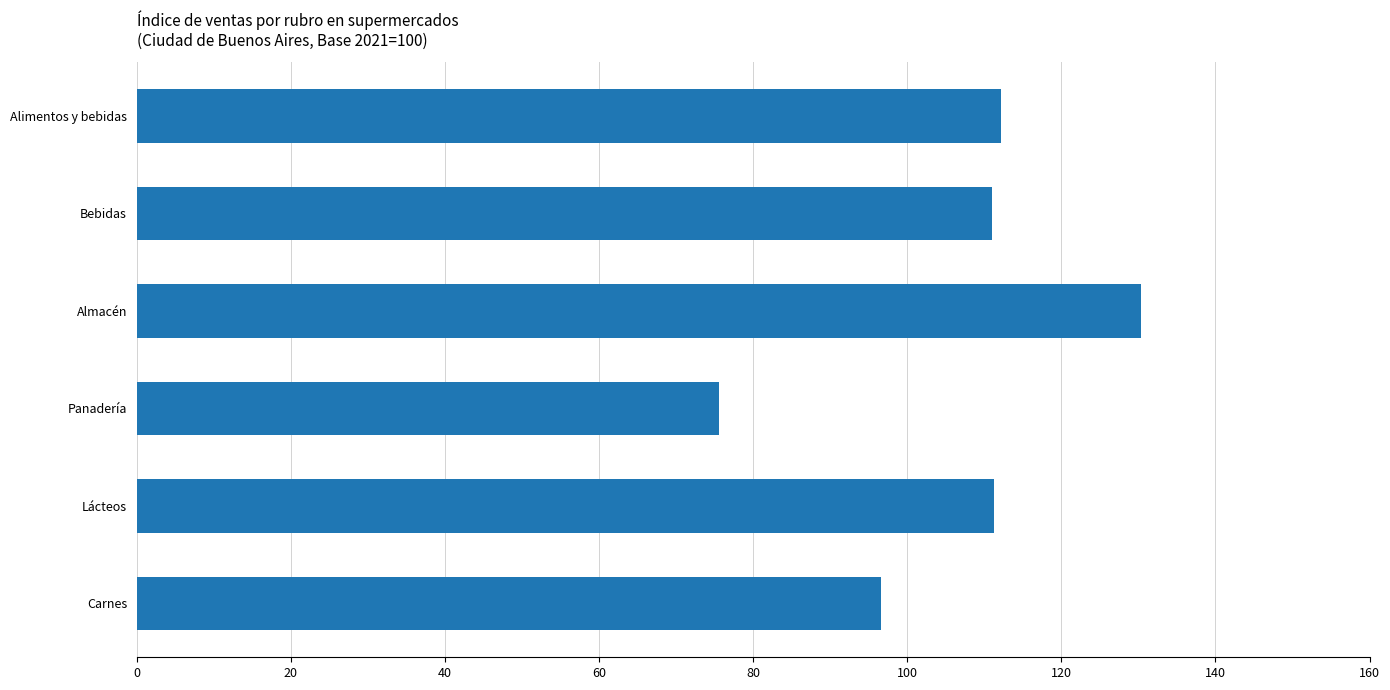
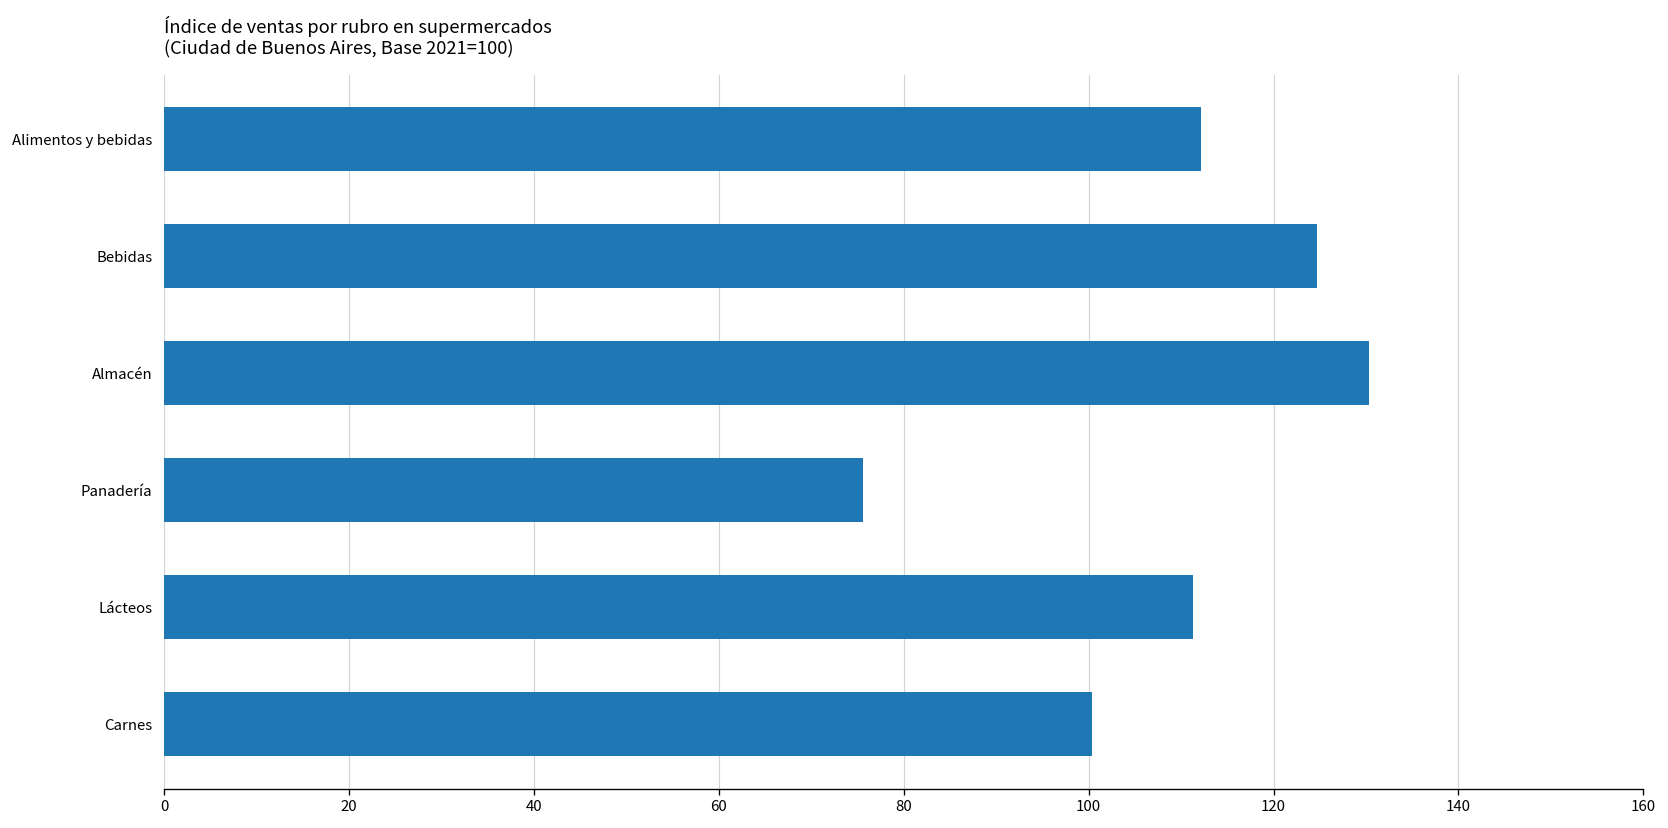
Bebidas: 111 -> 125
Carnes: 97 -> 100
